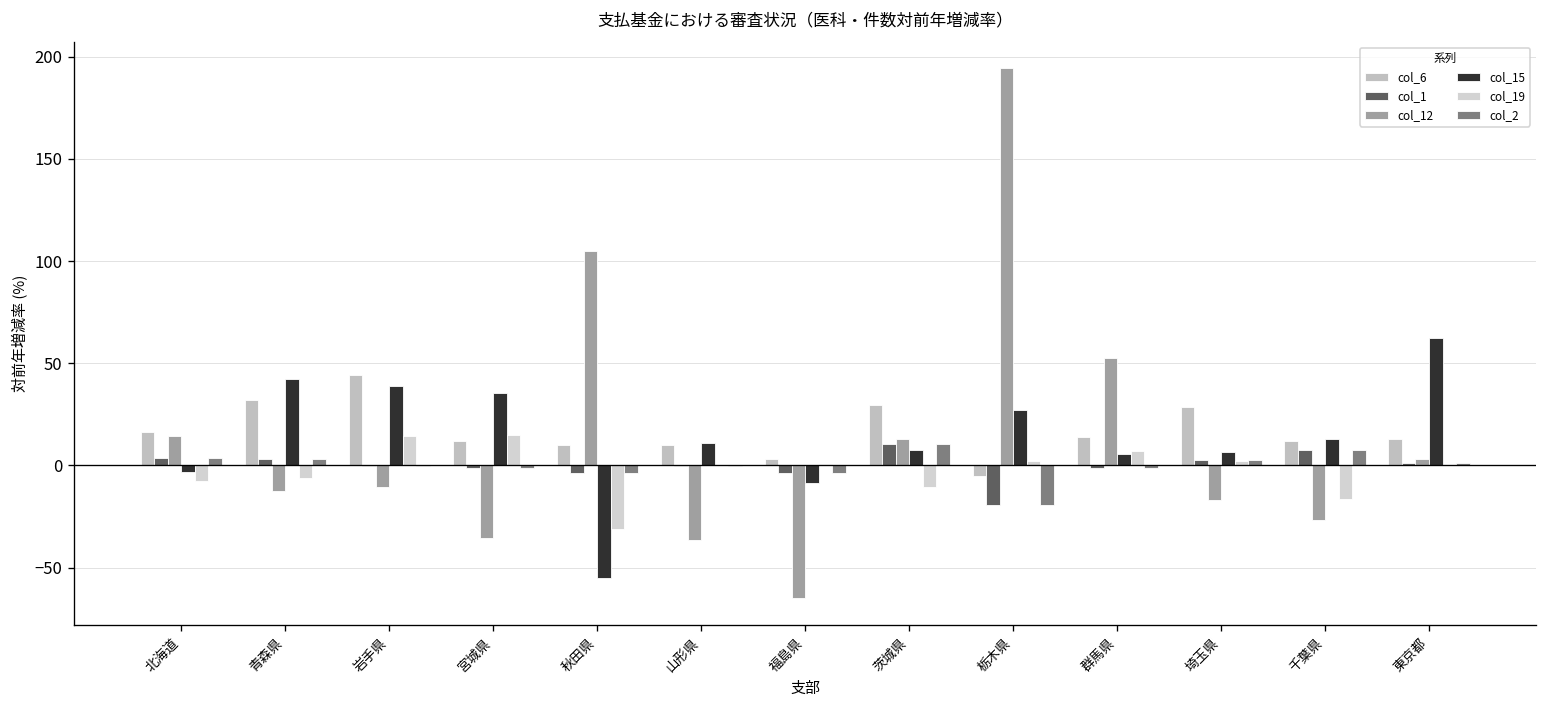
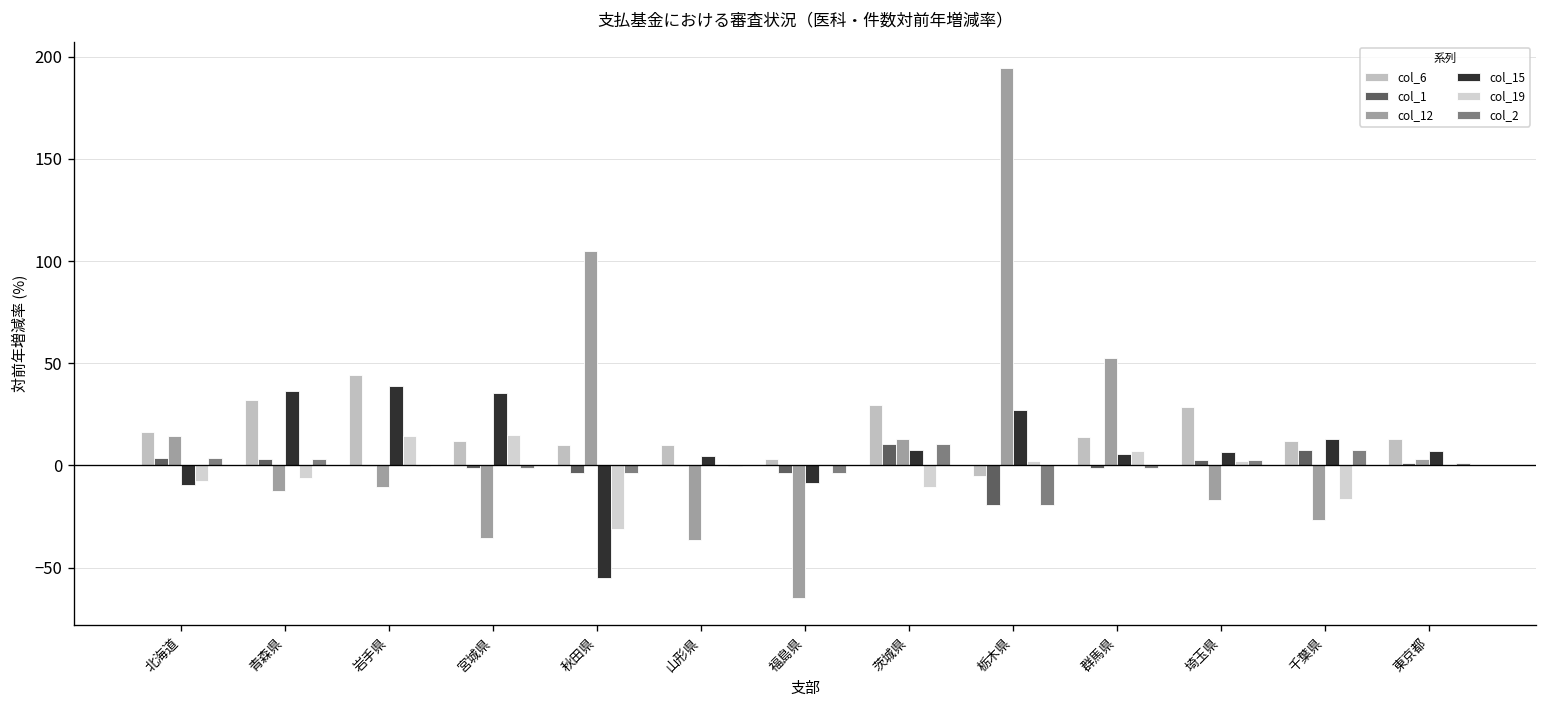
col_15, 北海道: -3 -> -9
col_15, 青森県: 42 -> 36
col_15, 山形県: 11 -> 5
col_15, 東京都: 62 -> 7
